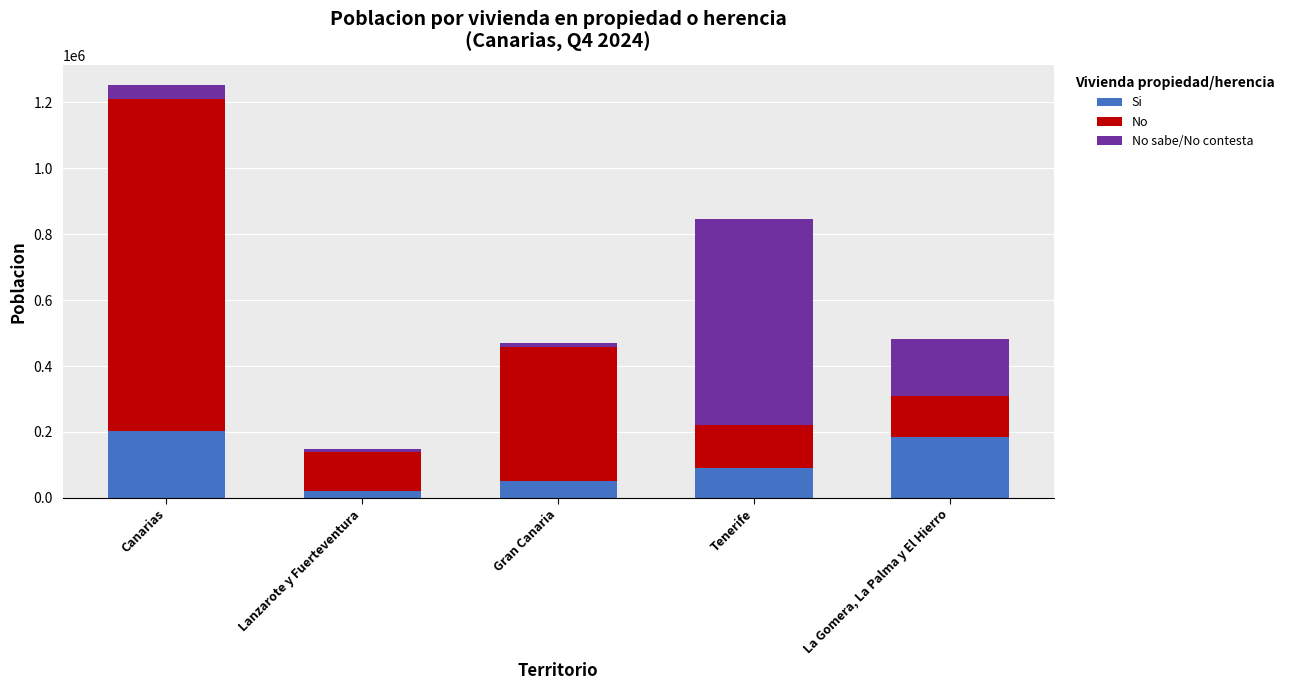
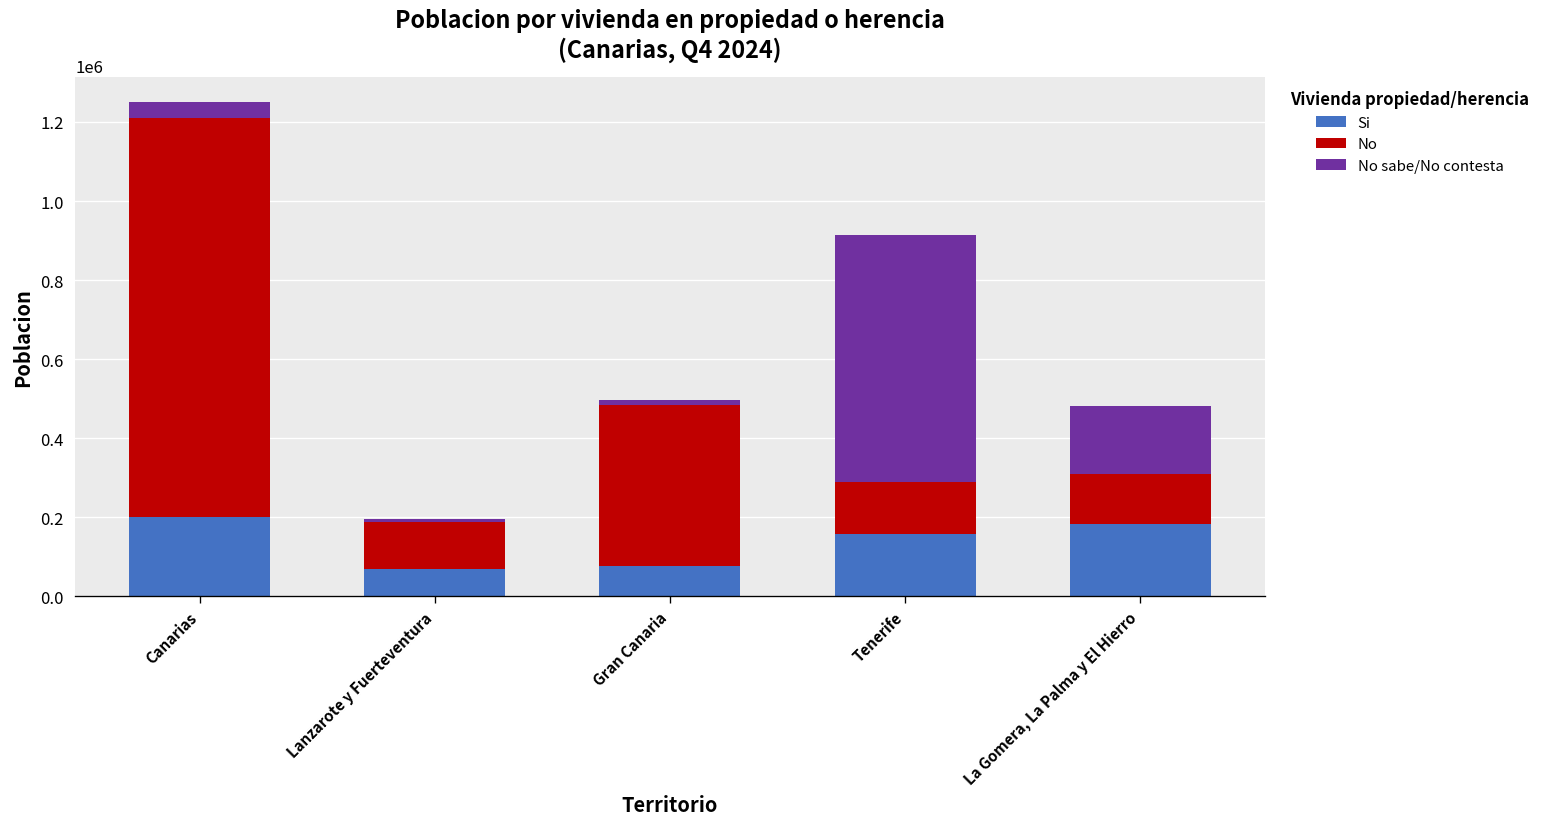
Si, Lanzarote y Fuerteventura: 20000 -> 70000
Si, Gran Canaria: 50000 -> 80000
Si, Tenerife: 90000 -> 160000
